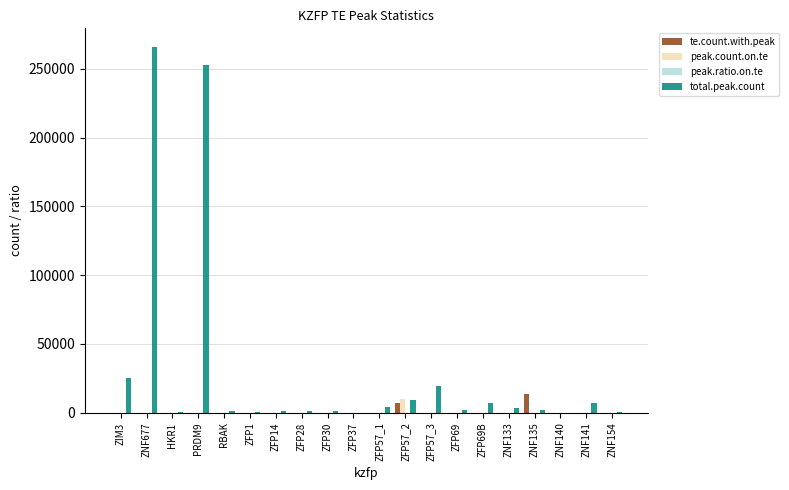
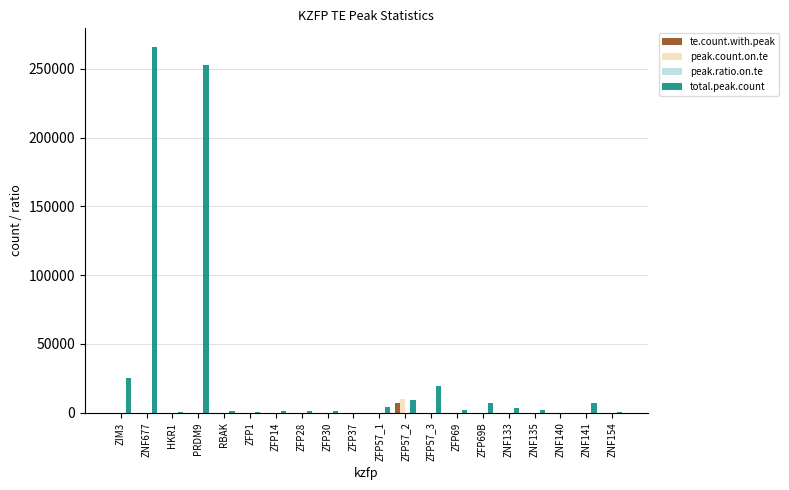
te.count.with.peak, ZNF135: 14000 -> 0
